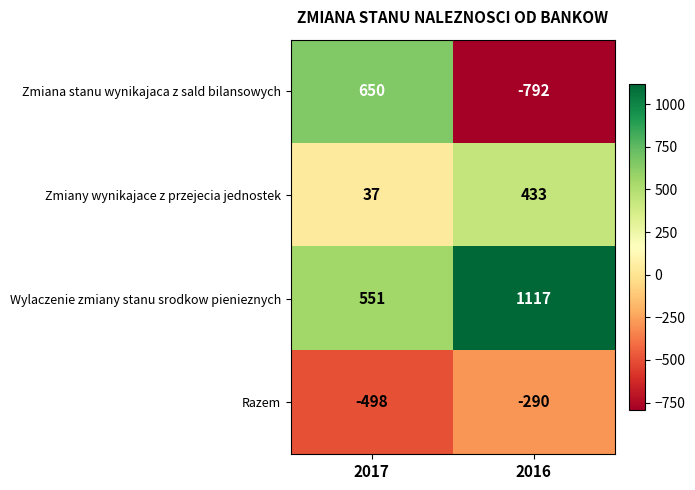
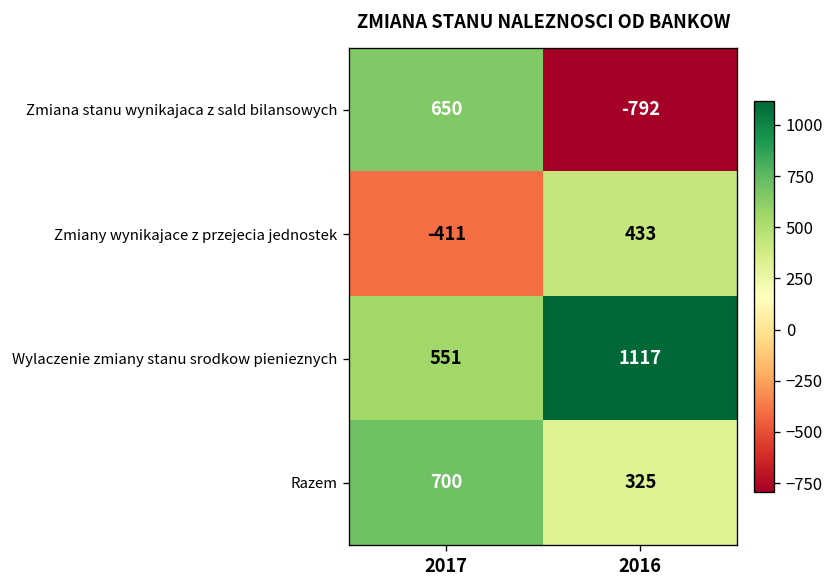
Zmiany wynikajace z przejecia jednostek, 2017: 37 -> -411
Razem, 2017: -498 -> 700
Razem, 2016: -290 -> 325
